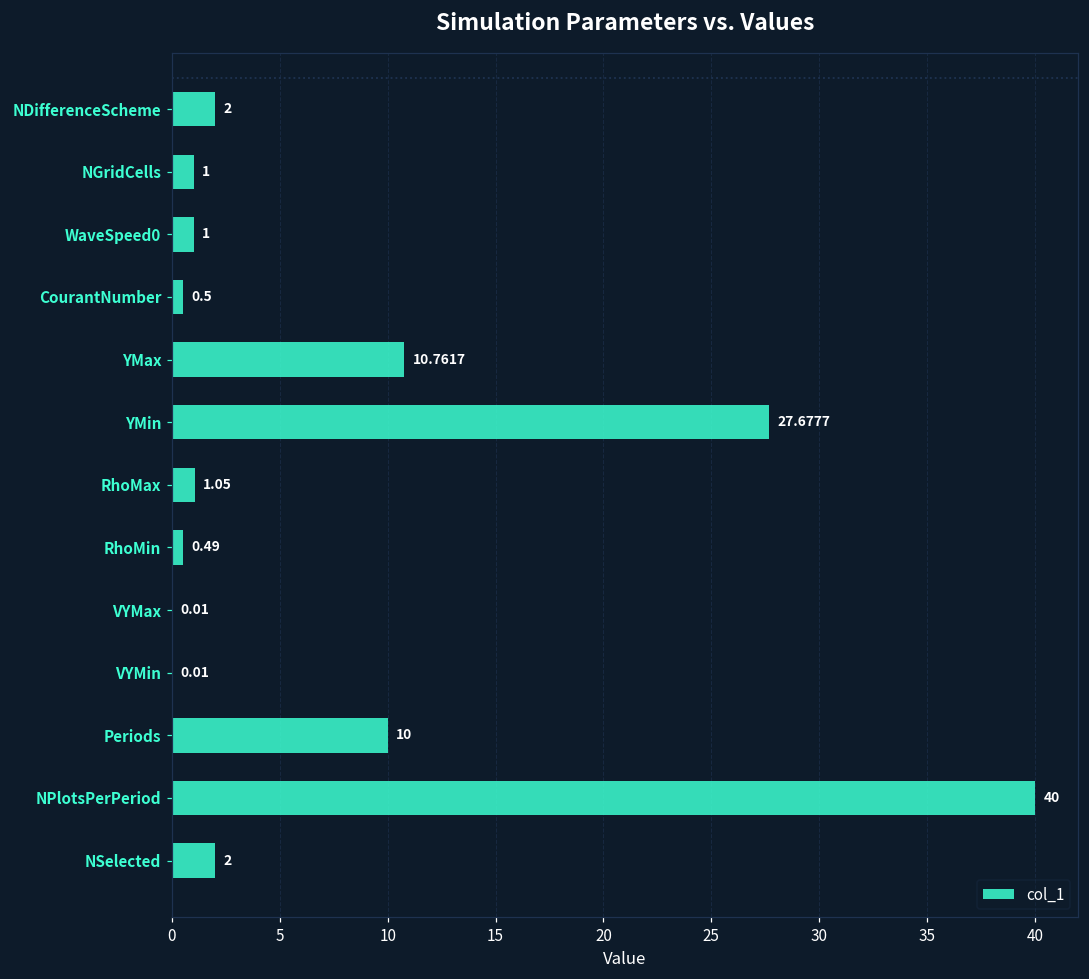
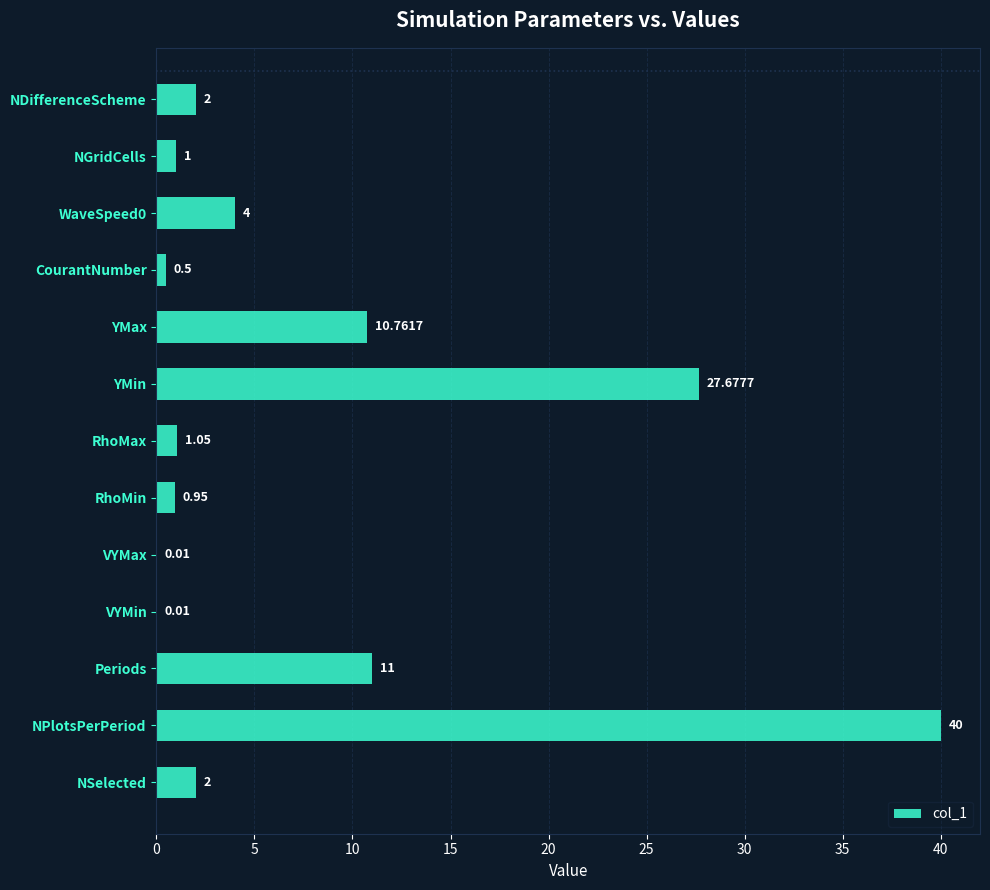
WaveSpeed0: 1 -> 4
RhoMin: 0.49 -> 0.95
Periods: 10 -> 11
